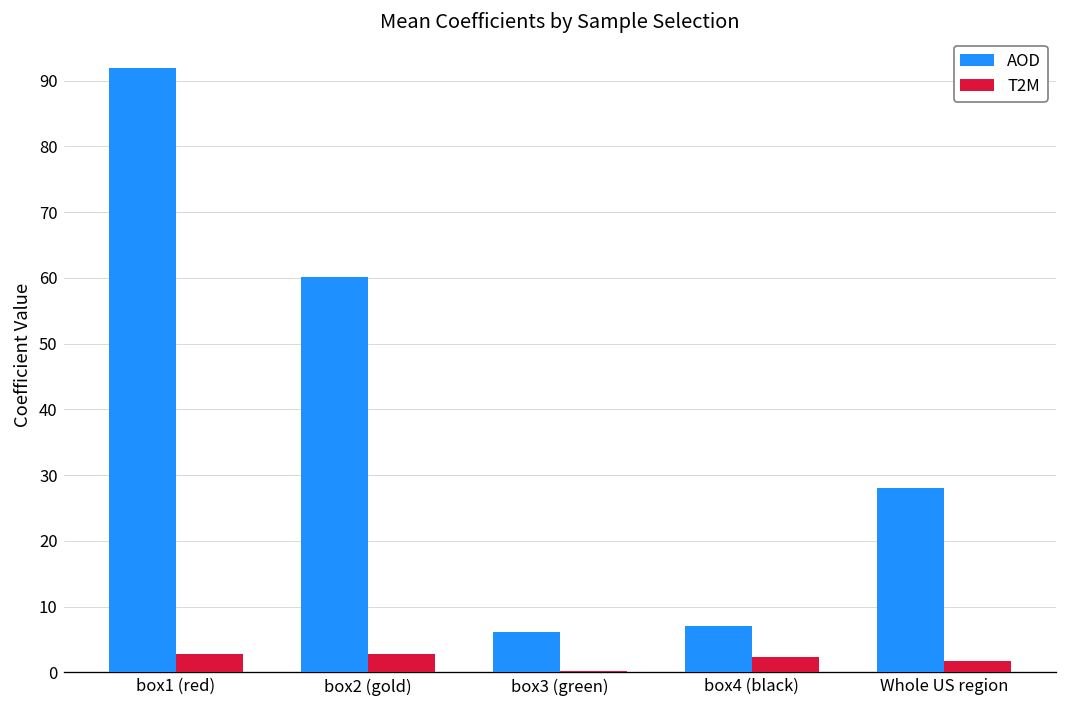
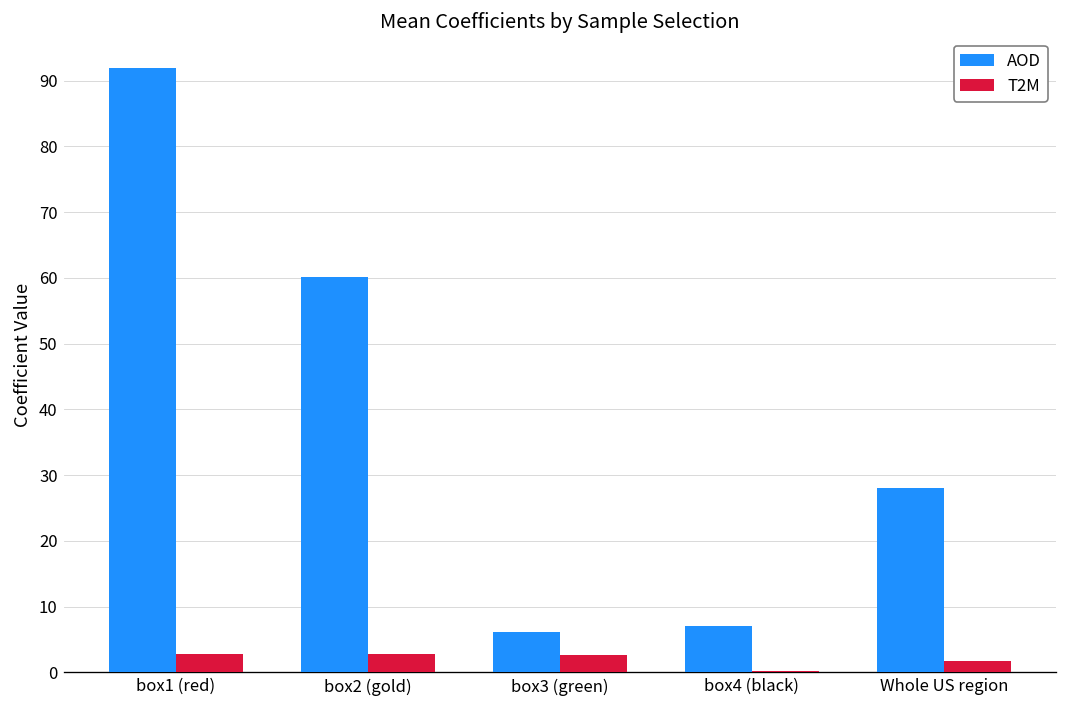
T2M, box3 (green): 0 -> 3
T2M, box4 (black): 2 -> 0
